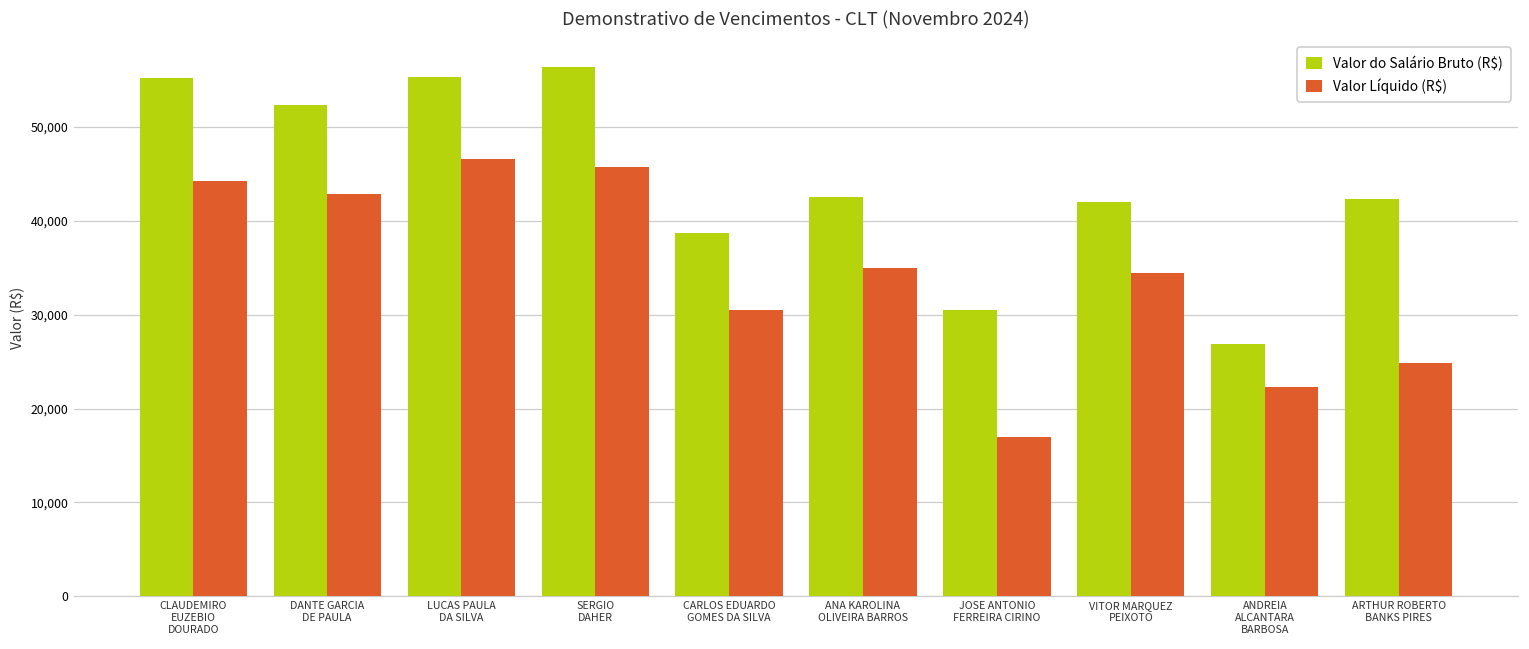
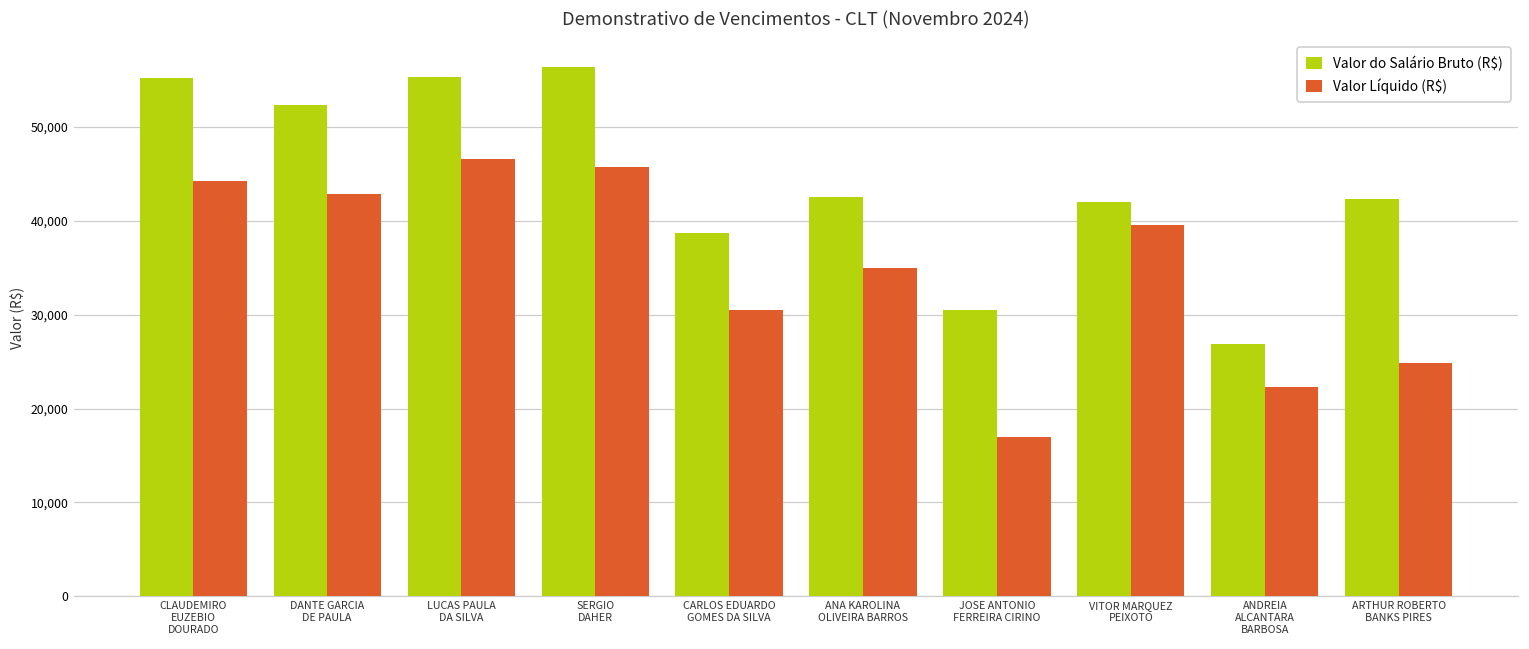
Valor Líquido (R$), VITOR MARQUEZ PEIXOTO: 34,000 -> 40,000
